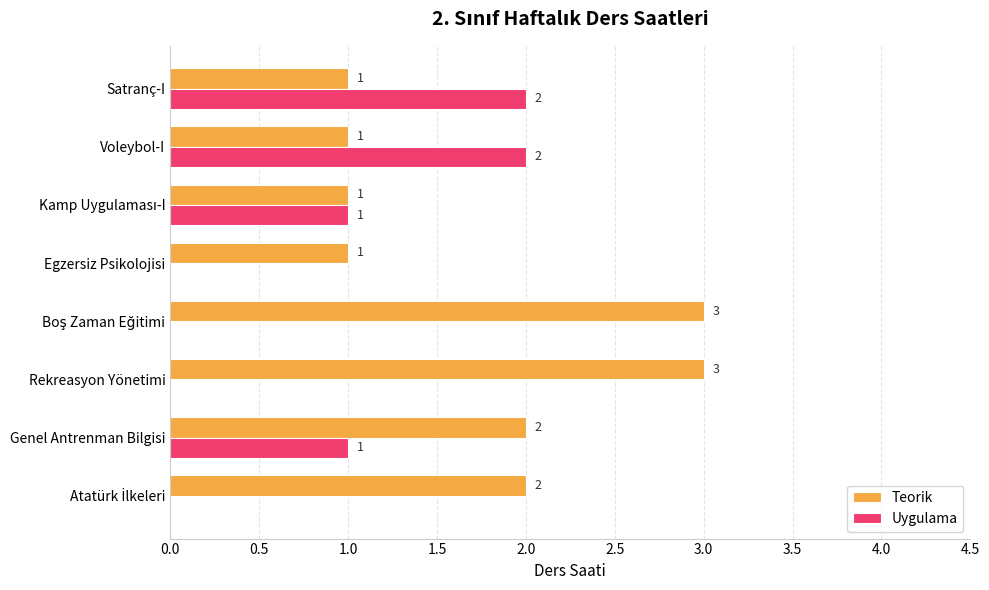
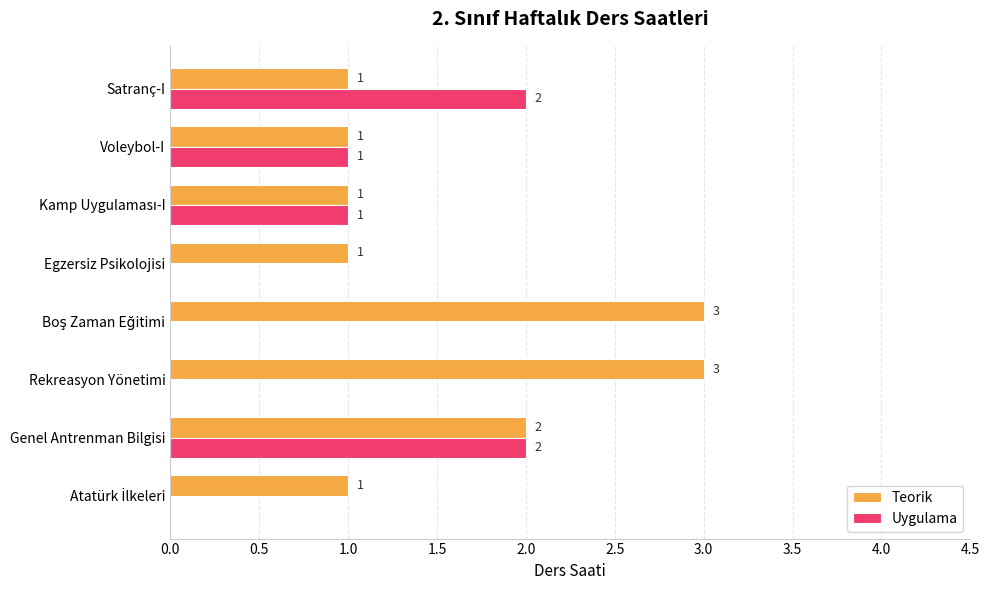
Uygulama, Voleybol-I: 2 -> 1
Uygulama, Genel Antrenman Bilgisi: 1 -> 2
Teorik, Atatürk İlkeleri: 2 -> 1
